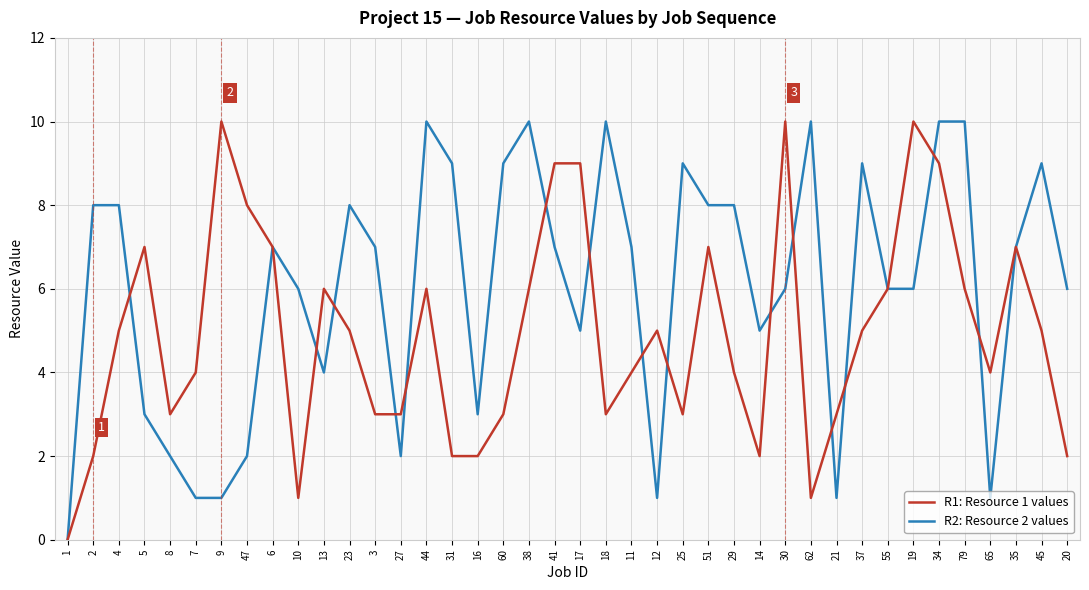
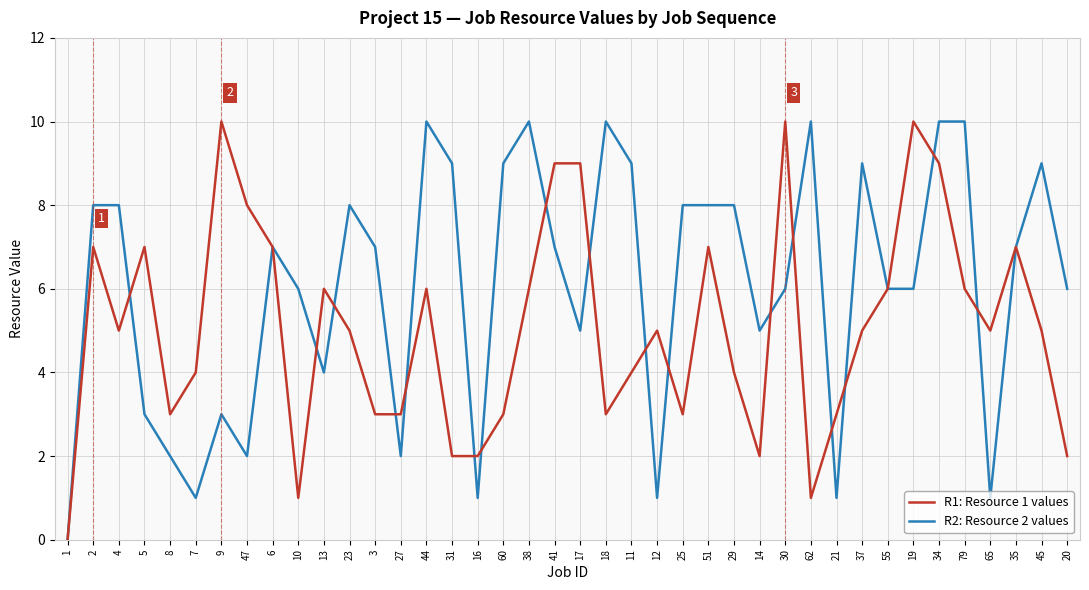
R1: Resource 1 values, 2: 2 -> 7
R2: Resource 2 values, 9: 1 -> 3
R2: Resource 2 values, 16: 3 -> 1
R2: Resource 2 values, 11: 7 -> 9
R2: Resource 2 values, 25: 9 -> 8
R1: Resource 1 values, 65: 4 -> 5
